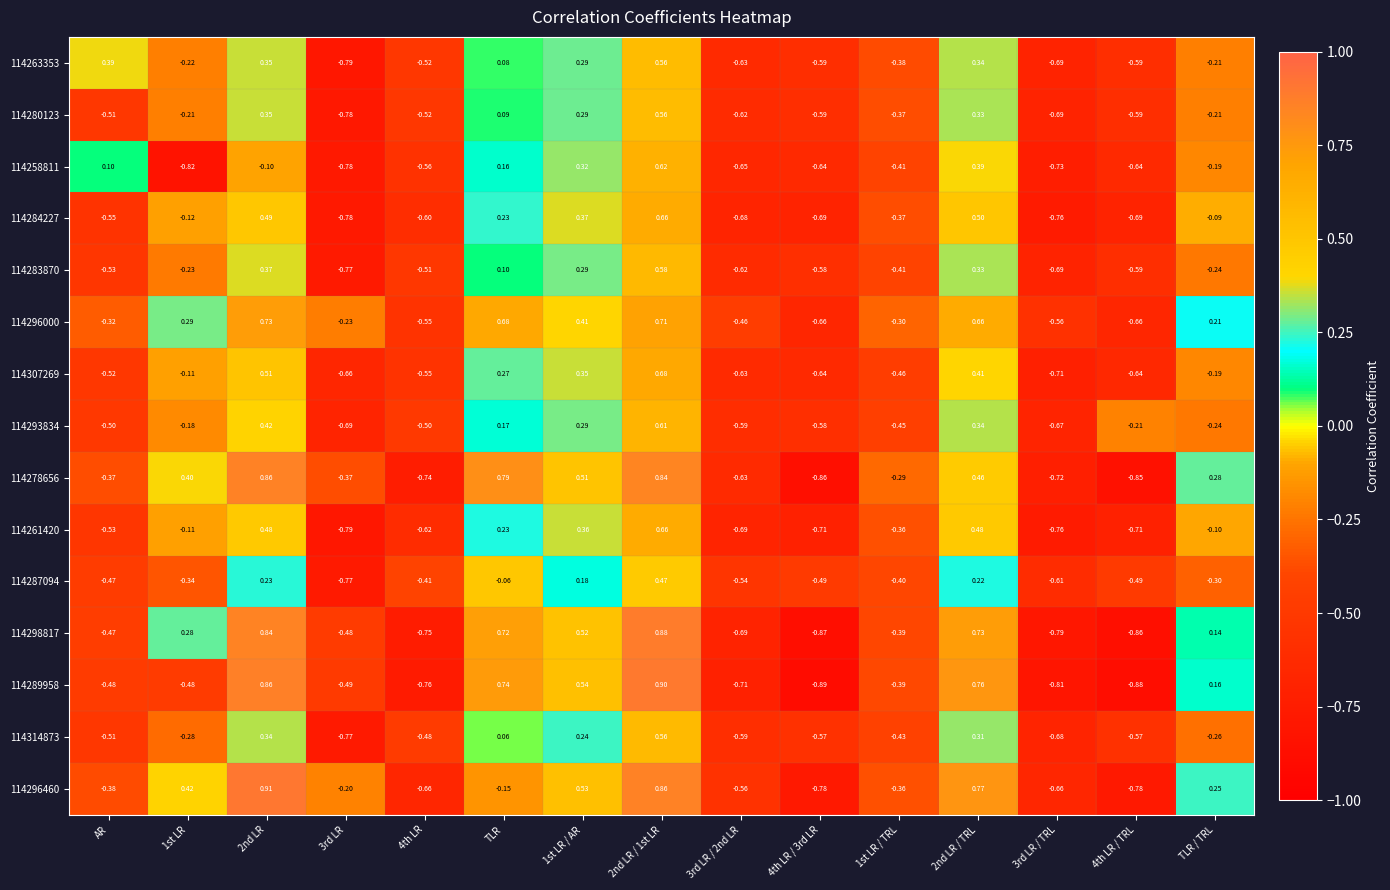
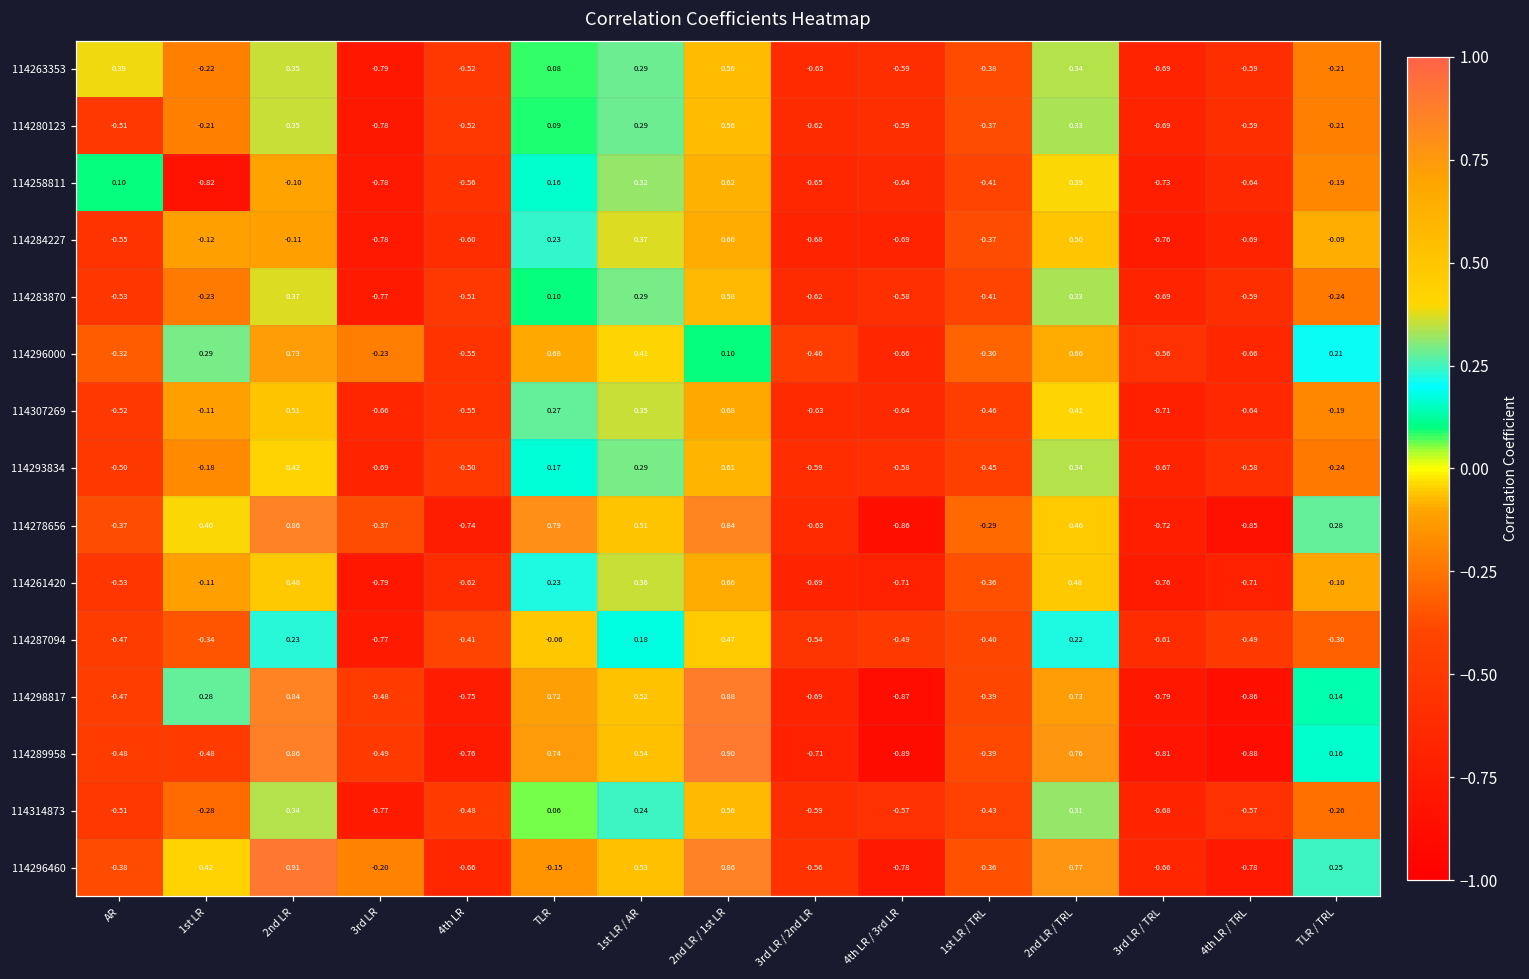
114284227, 2nd LR: 0.49 -> -0.11
114296000, 2nd LR / 1st LR: 0.71 -> 0.10
114293834, 4th LR / TRL: -0.21 -> -0.58
